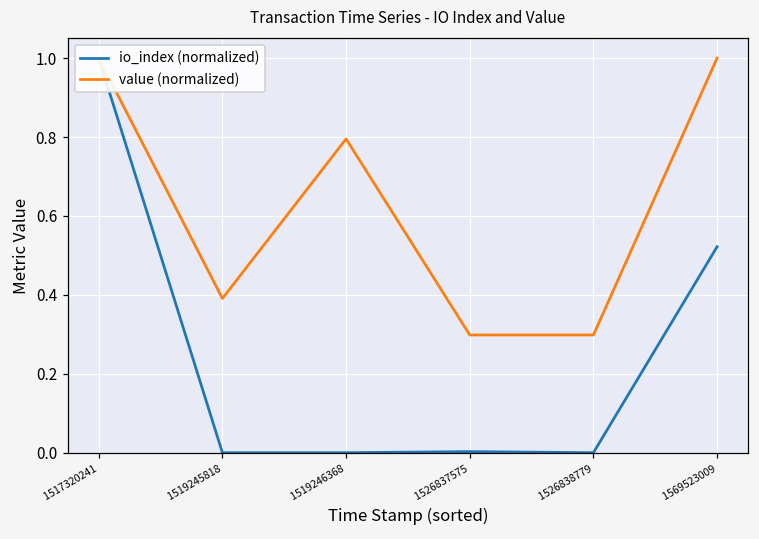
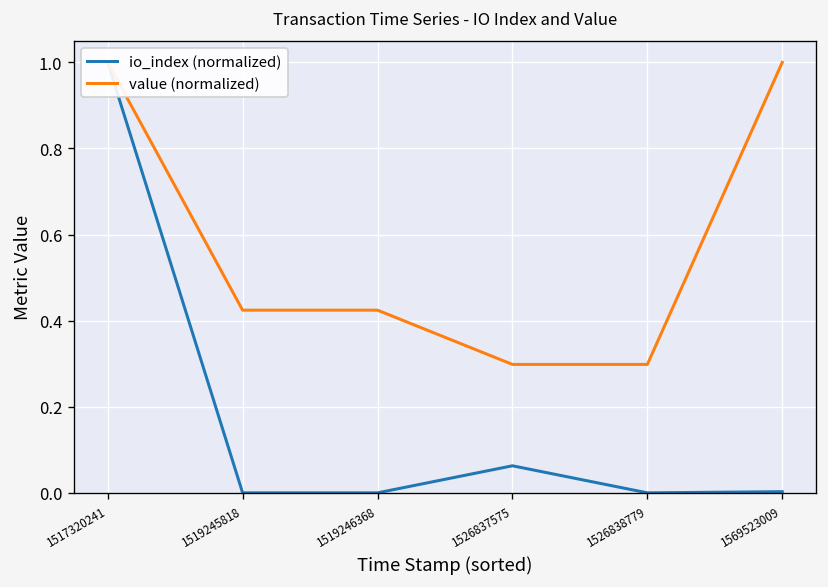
value (normalized), 1519245818: 0.39 -> 0.42
value (normalized), 1519246368: 0.80 -> 0.42
io_index (normalized), 1526837575: 0.00 -> 0.06
io_index (normalized), 1569523009: 0.52 -> 0.00
